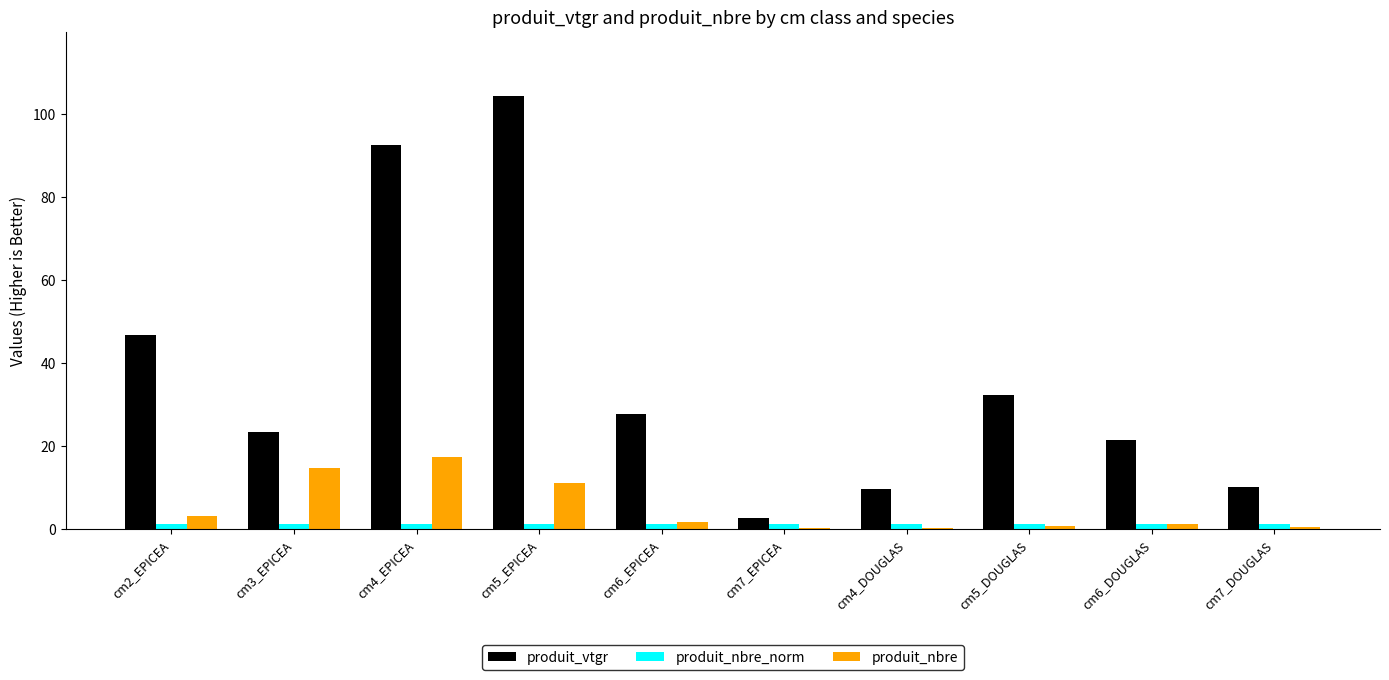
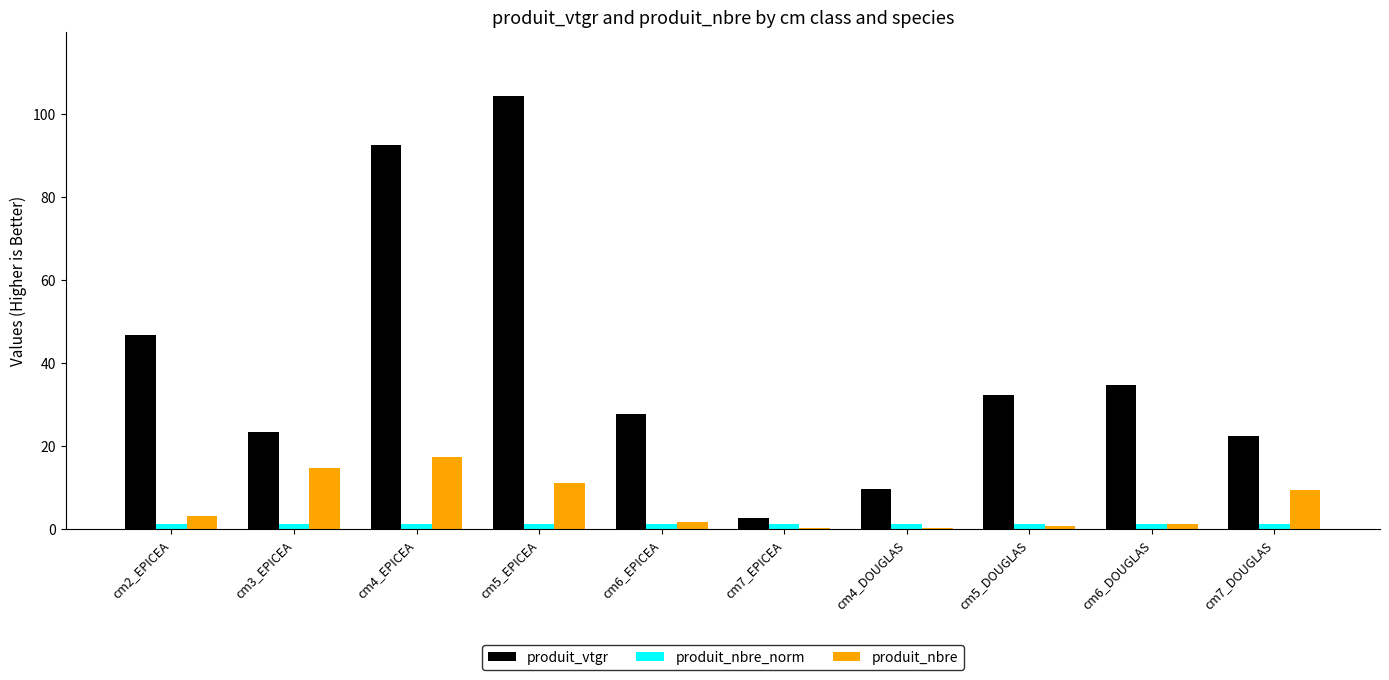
produit_vtgr, cm6_DOUGLAS: 21 -> 35
produit_vtgr, cm7_DOUGLAS: 10 -> 22
produit_nbre, cm7_DOUGLAS: 0 -> 9
